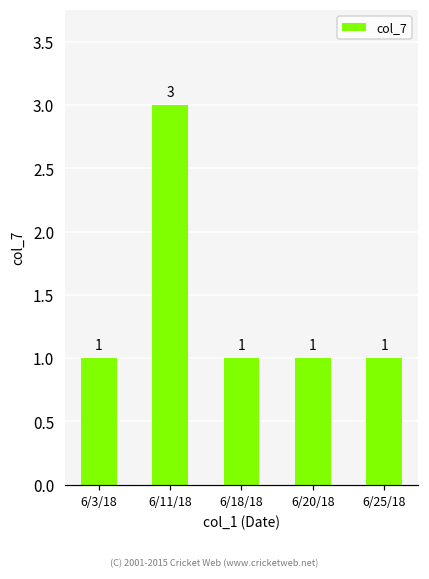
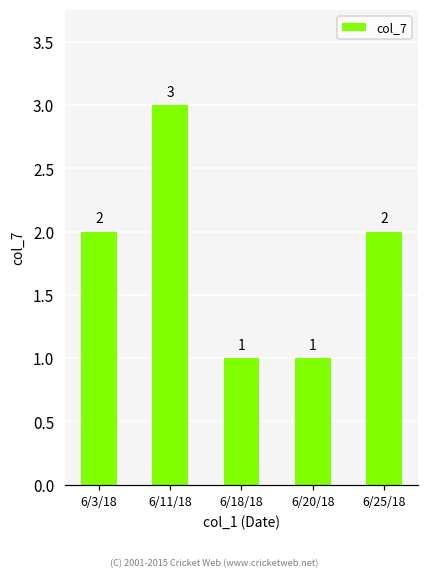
6/3/18: 1 -> 2
6/25/18: 1 -> 2
